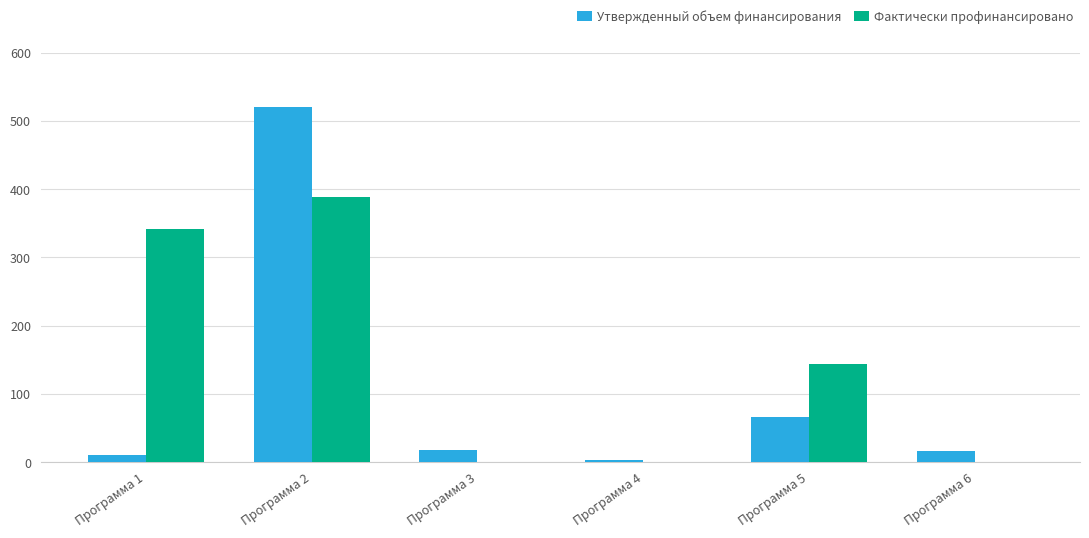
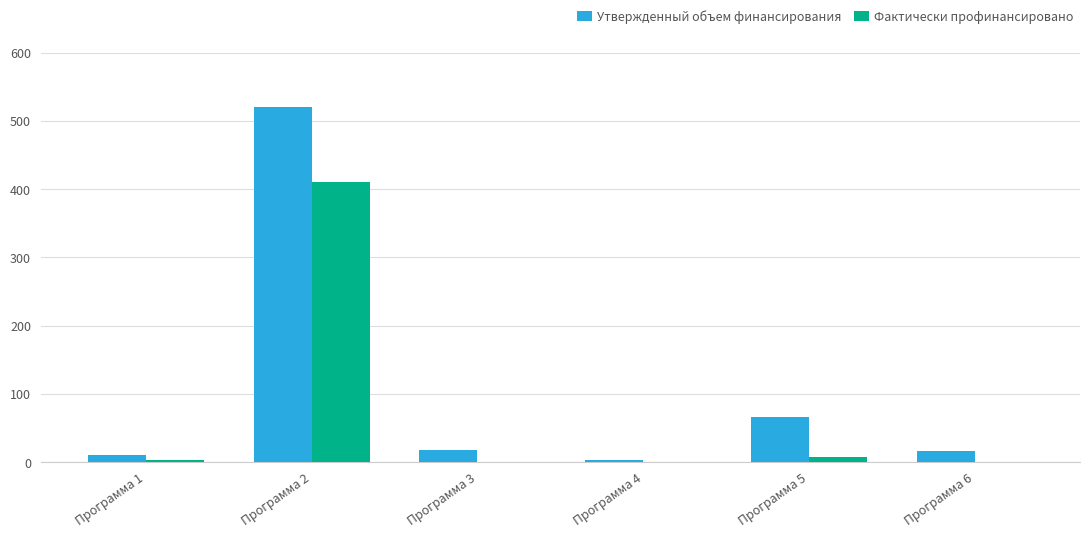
Фактически профинансировано, Программа 1: 340 -> 0
Фактически профинансировано, Программа 2: 390 -> 410
Фактически профинансировано, Программа 5: 140 -> 10
